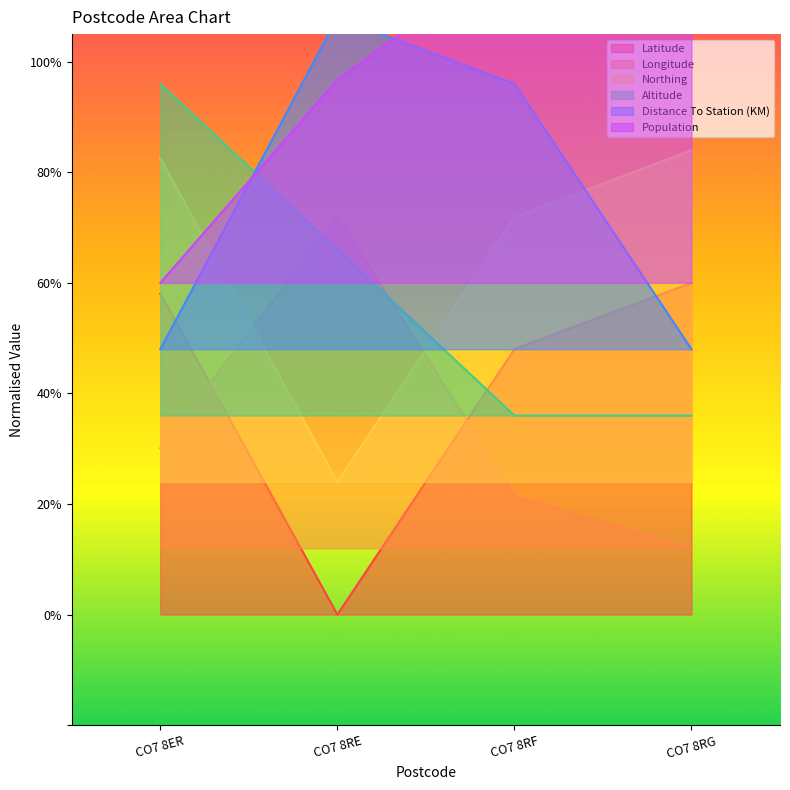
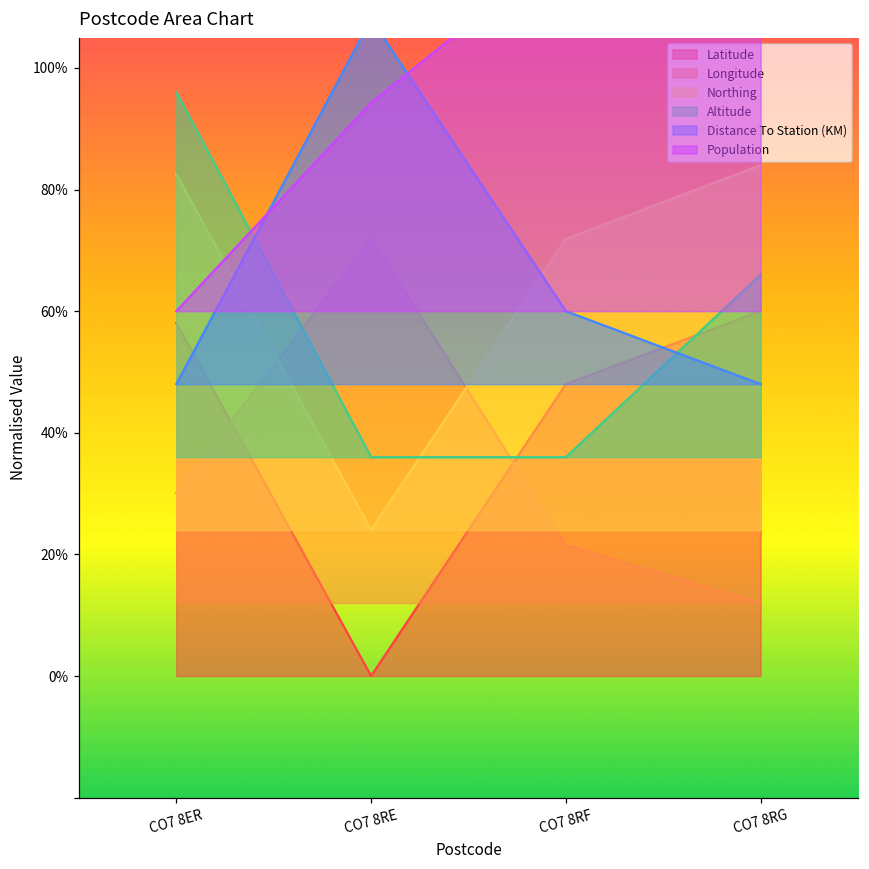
Altitude, CO7 8RE: 66% -> 36%
Population, CO7 8RE: 97% -> 94%
Distance To Station (KM), CO7 8RF: 96% -> 60%
Altitude, CO7 8RG: 36% -> 66%
